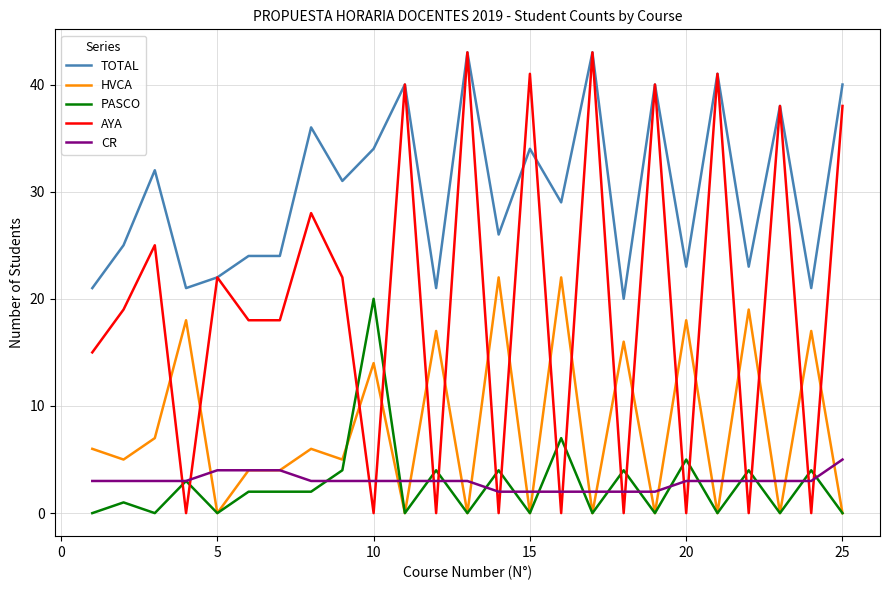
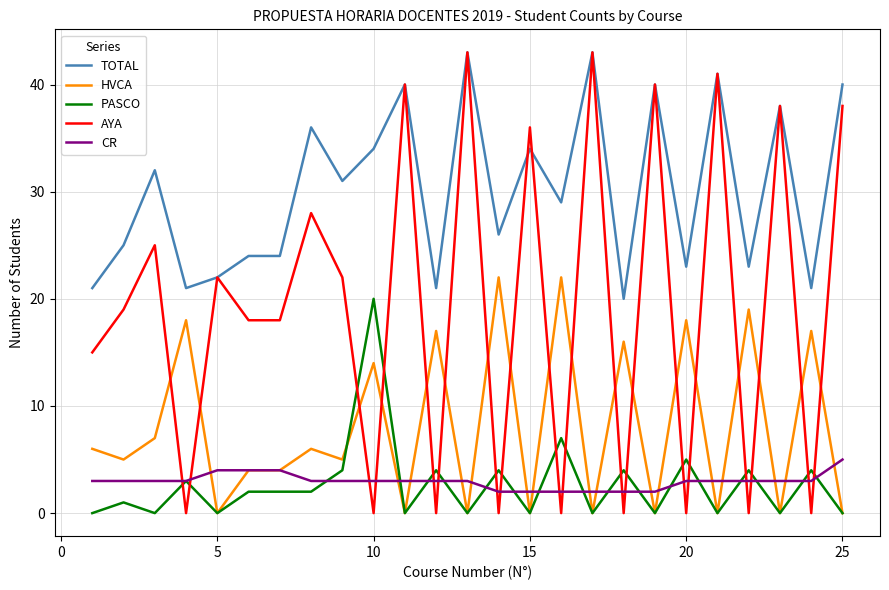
AYA, 15: 41 -> 36
